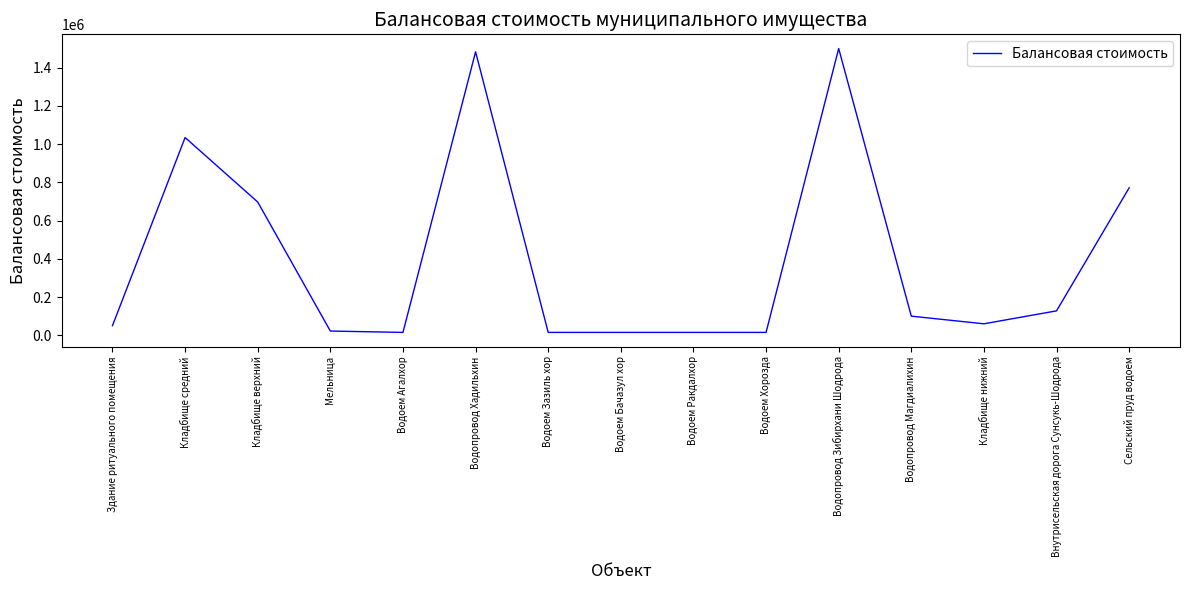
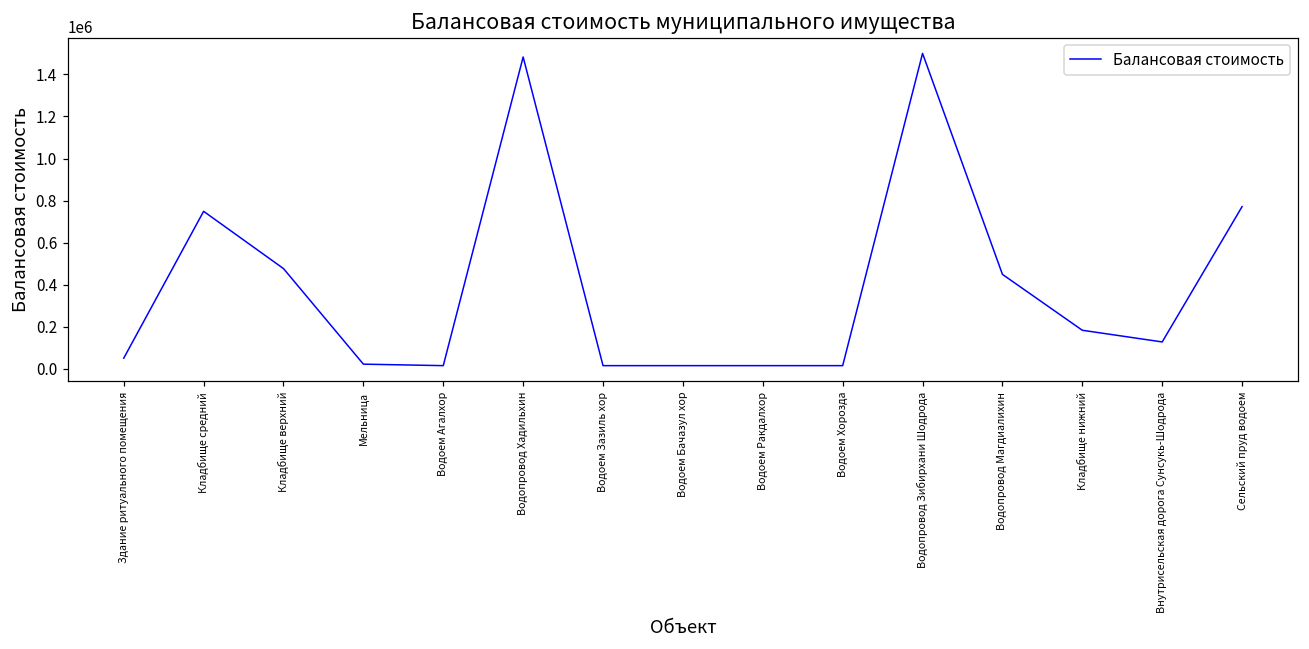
Кладбище средний: 1030000 -> 750000
Кладбище верхний: 700000 -> 480000
Водопровод Магдиалихин: 100000 -> 450000
Кладбище нижний: 60000 -> 180000
